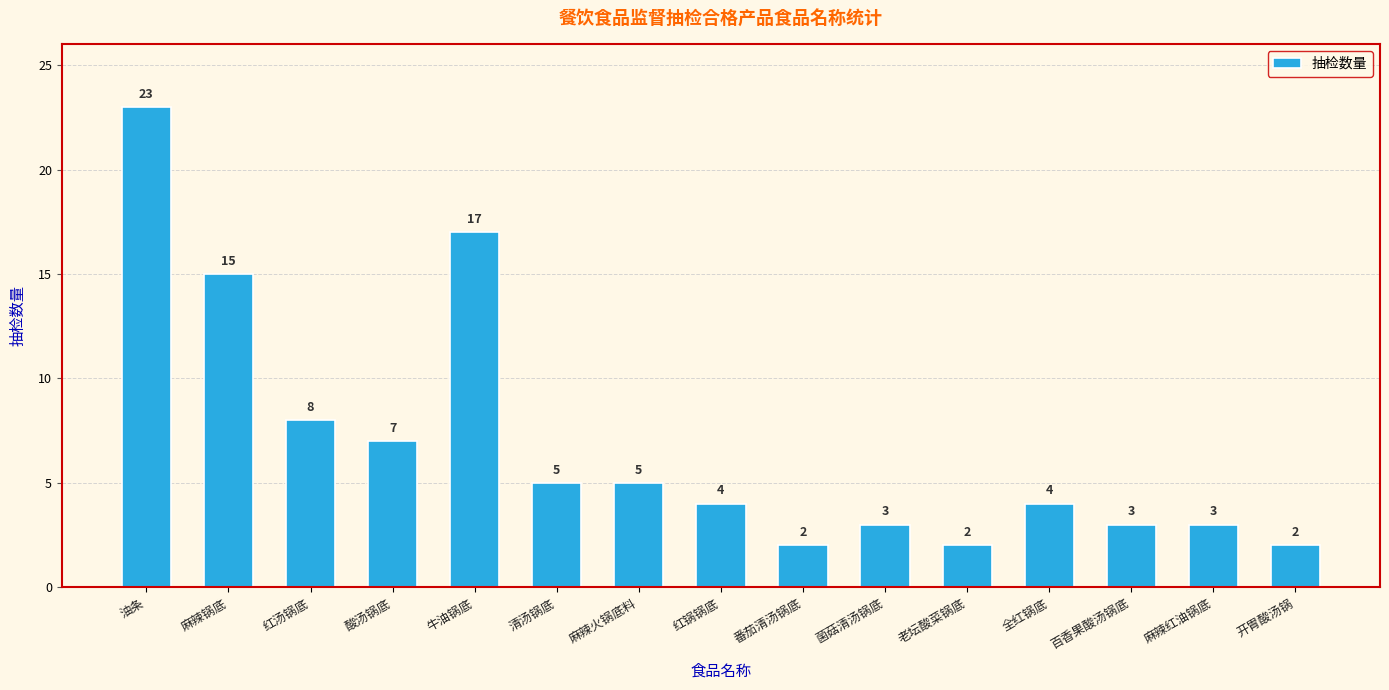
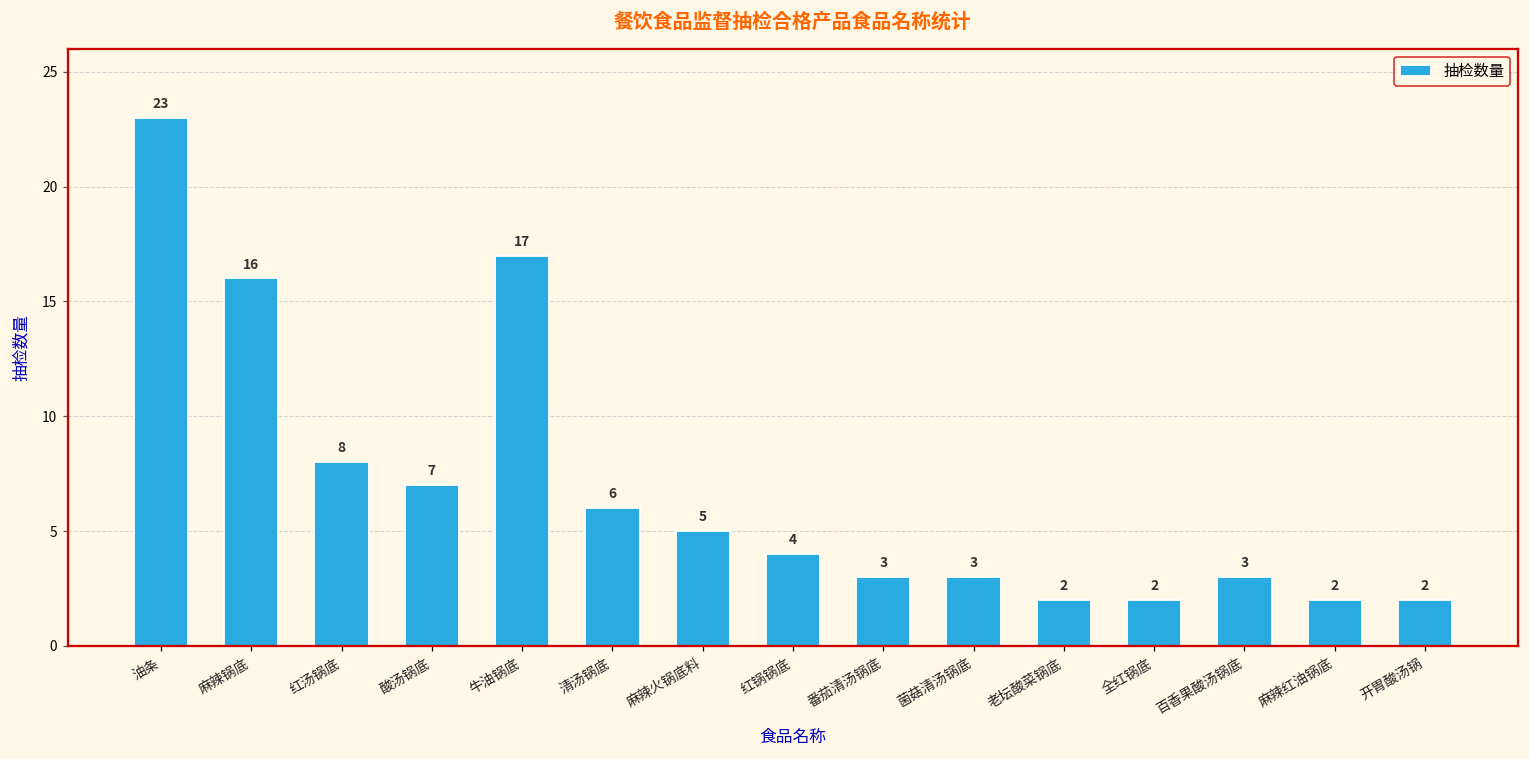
麻辣锅底: 15 -> 16
清汤锅底: 5 -> 6
番茄清汤锅底: 2 -> 3
全红锅底: 4 -> 2
麻辣红油锅底: 3 -> 2
